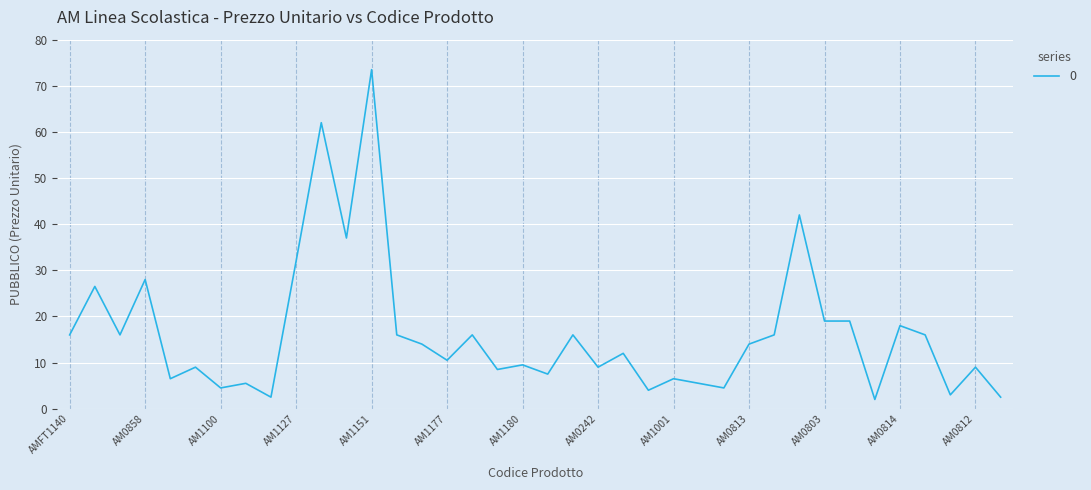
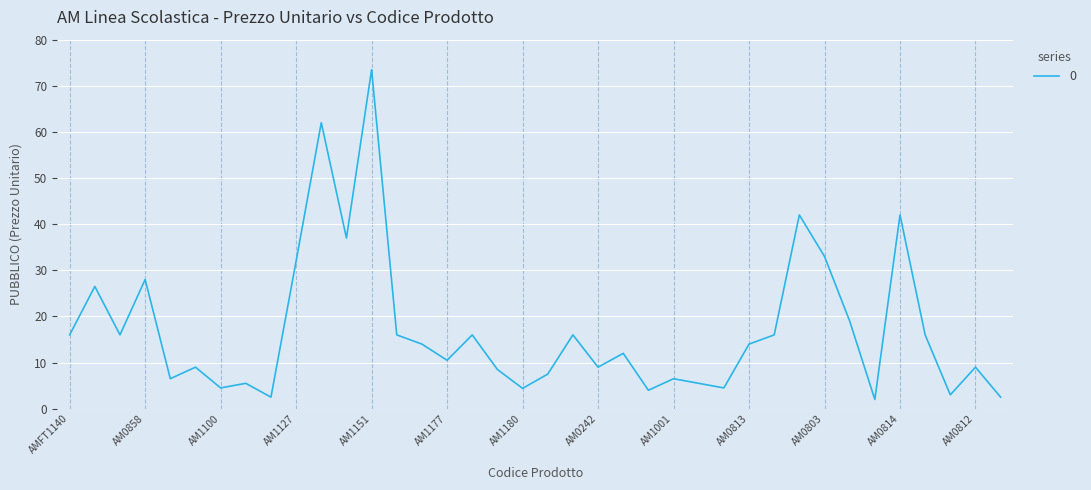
AM1180: 10 -> 4
AM0803: 19 -> 33
AM0814: 18 -> 42
